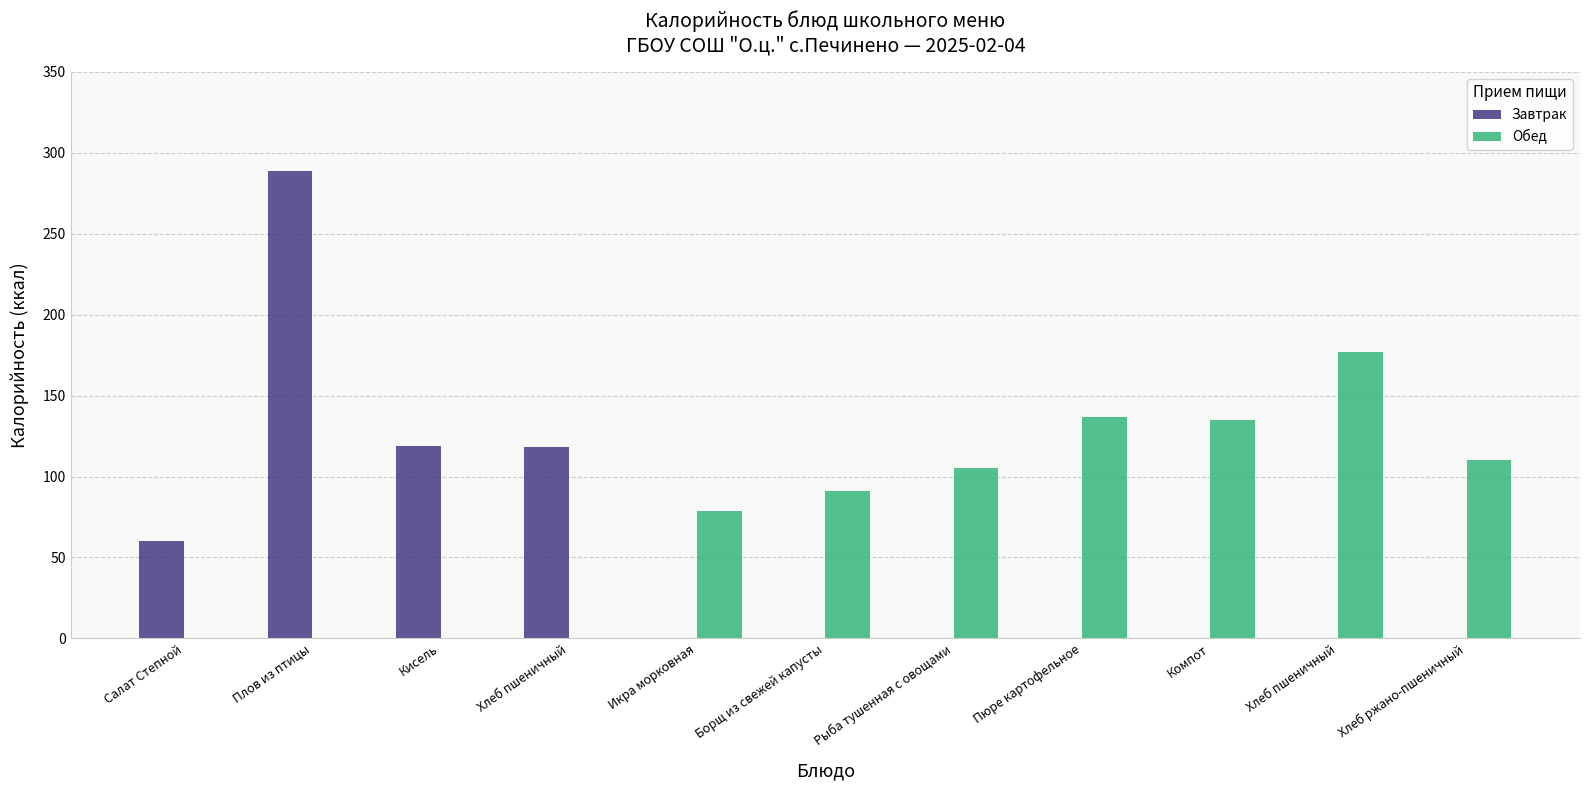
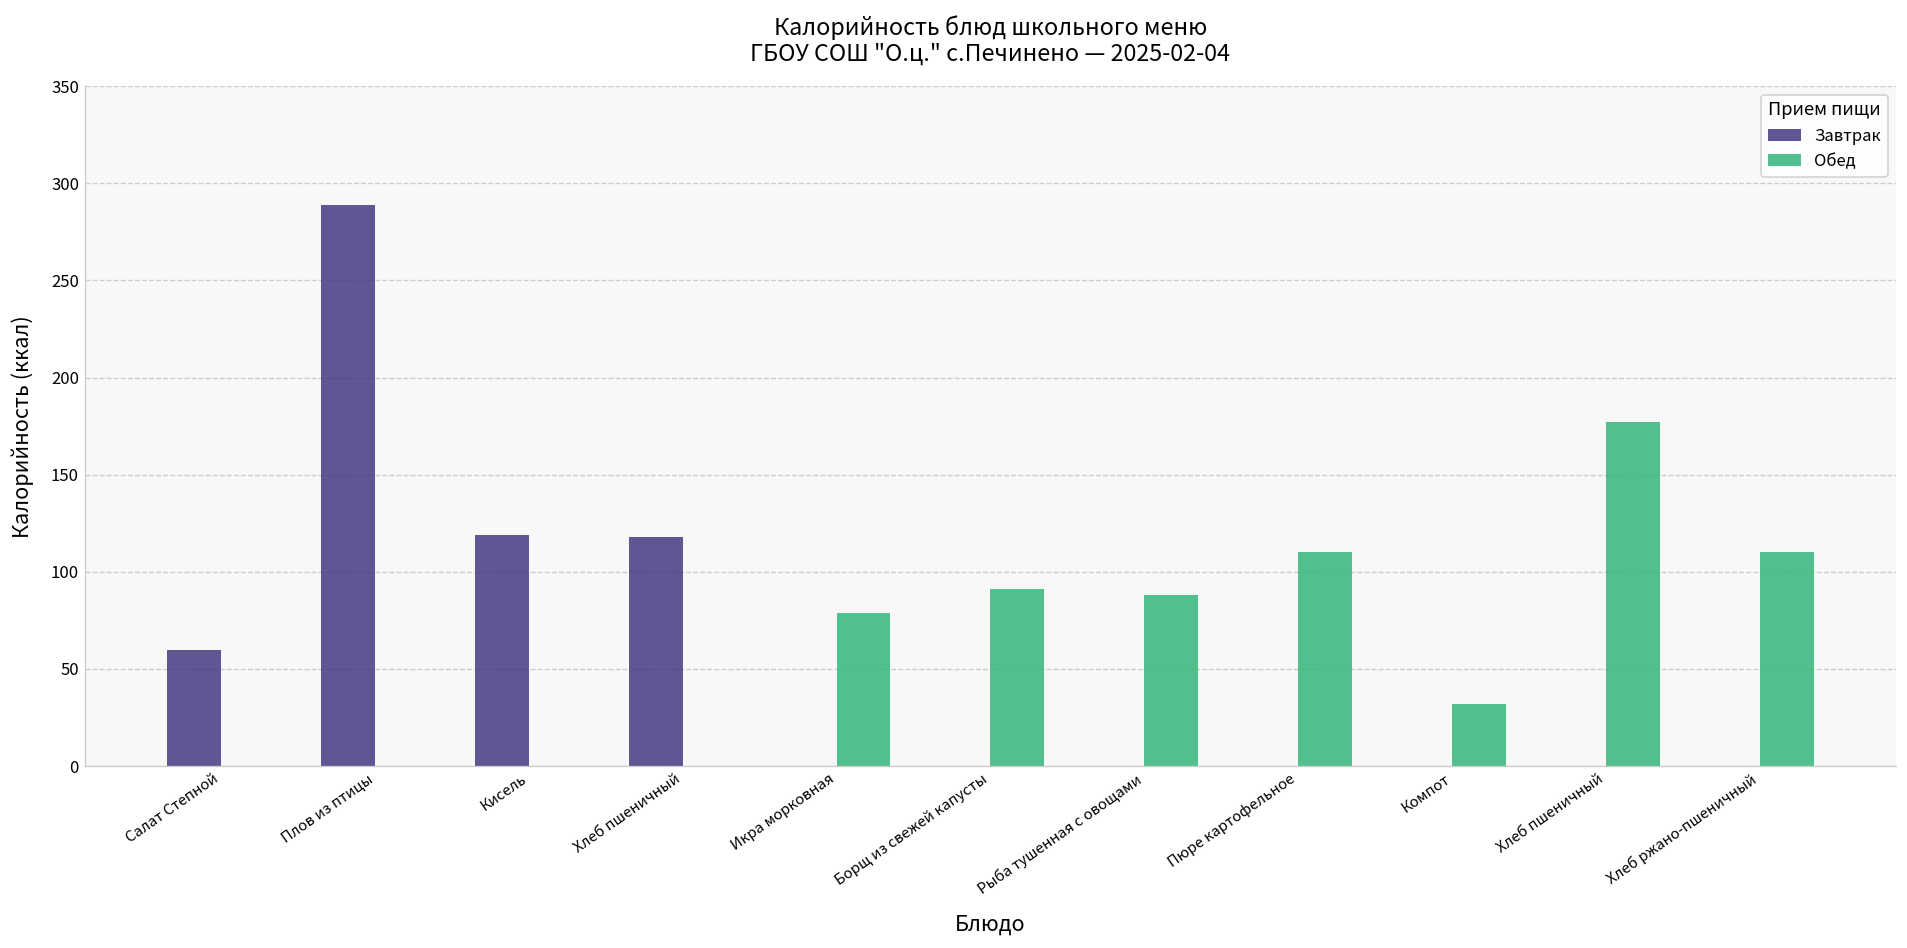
Обед, Рыба тушенная с овощами: 105 -> 88
Обед, Пюре картофельное: 137 -> 110
Обед, Компот: 135 -> 32
